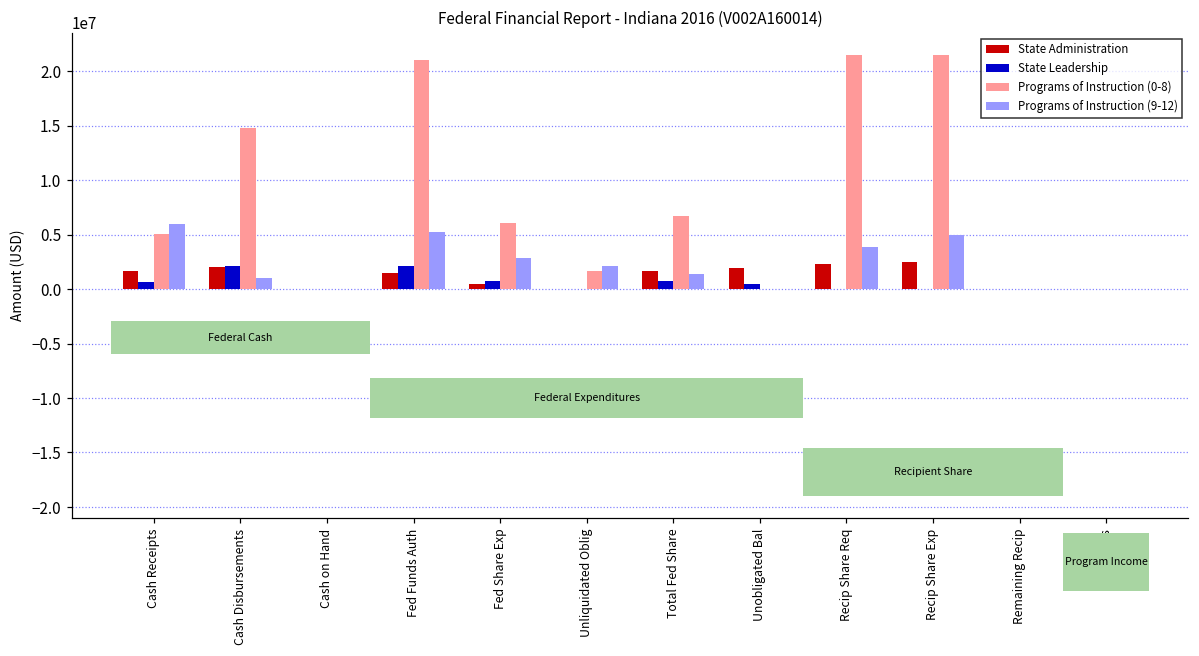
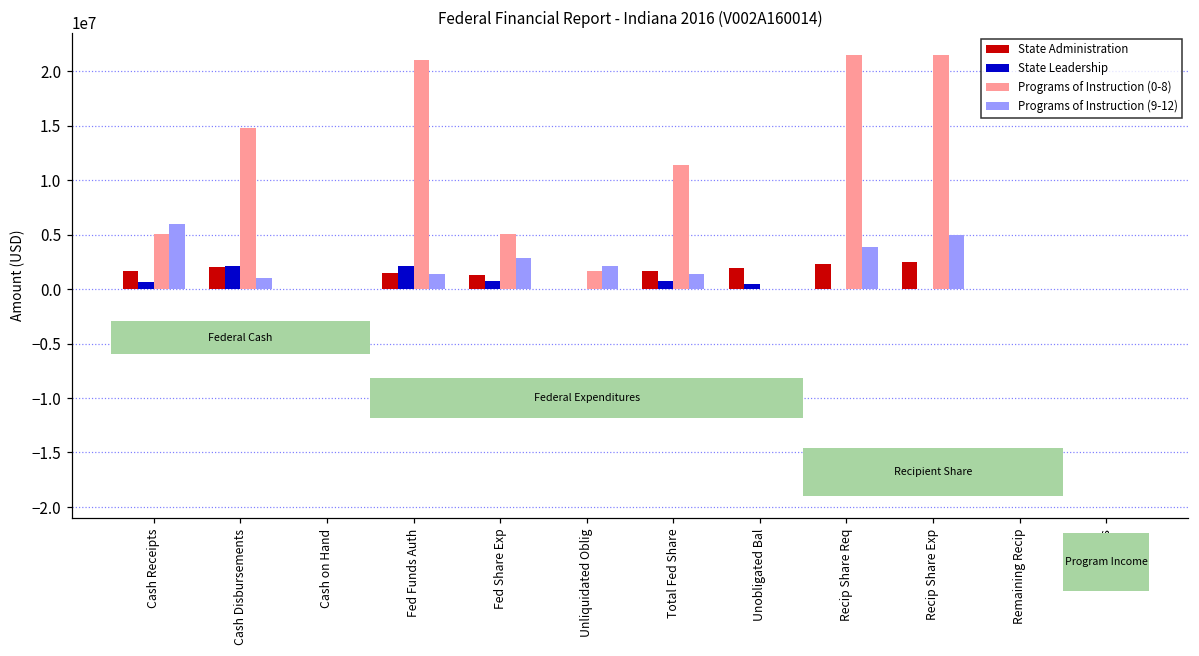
Programs of Instruction (9-12), Fed Funds Auth: 5000000 -> 1000000
State Administration, Fed Share Exp: 0 -> 1000000
Programs of Instruction (0-8), Fed Share Exp: 6000000 -> 5000000
Programs of Instruction (0-8), Total Fed Share: 7000000 -> 11000000
